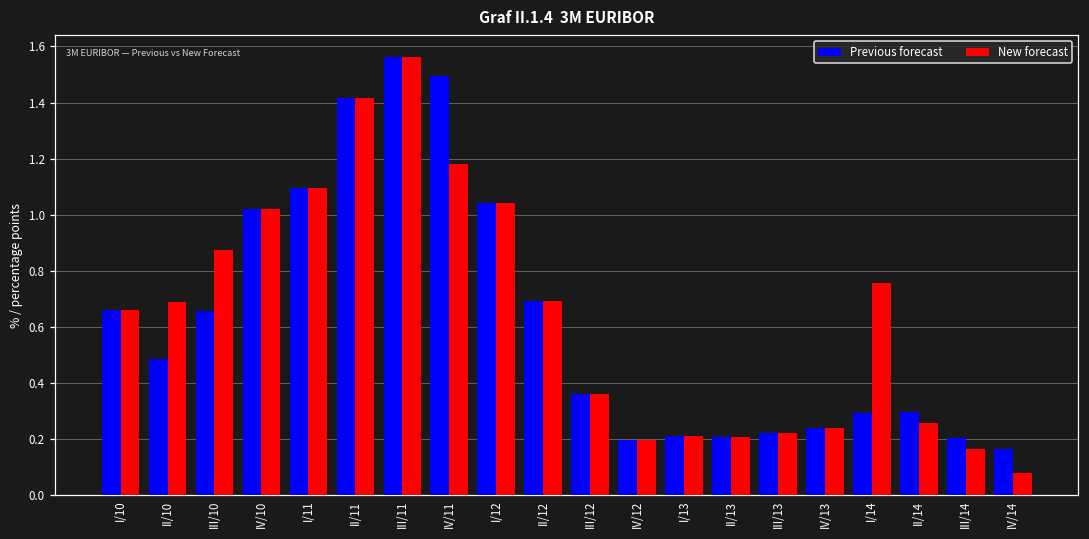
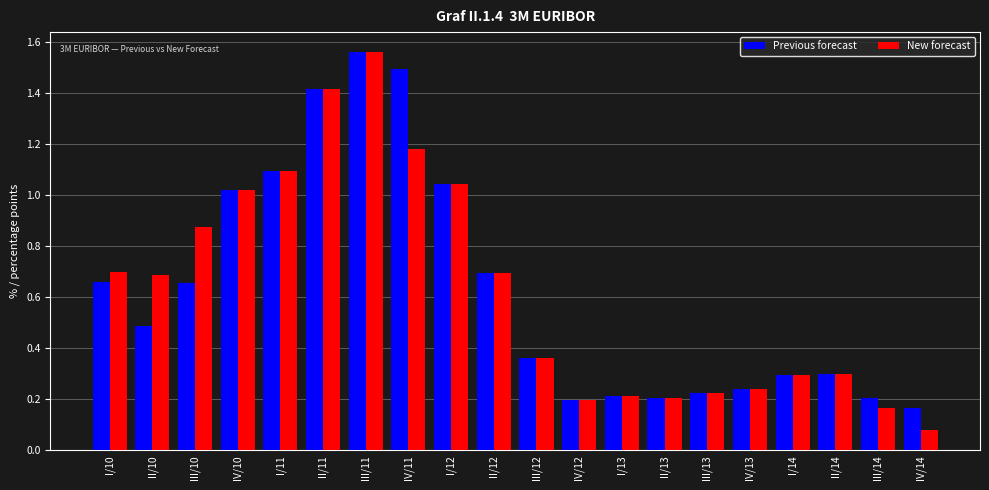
New forecast, I/10: 0.66 -> 0.70
New forecast, I/14: 0.76 -> 0.30
New forecast, II/14: 0.26 -> 0.30
